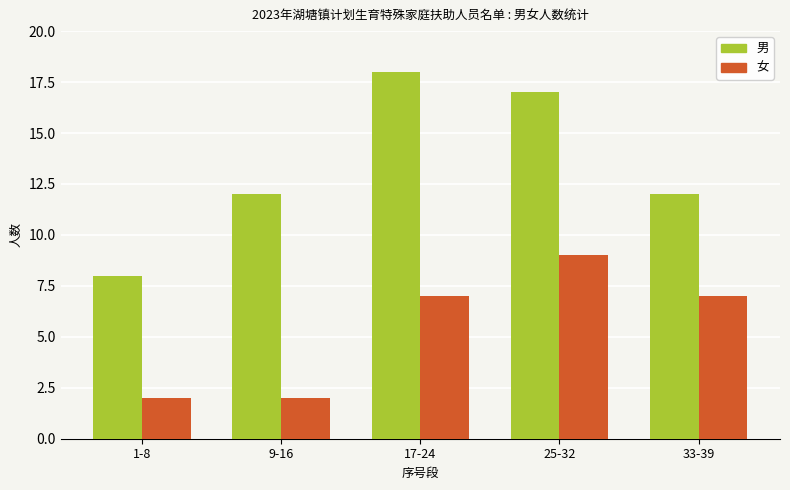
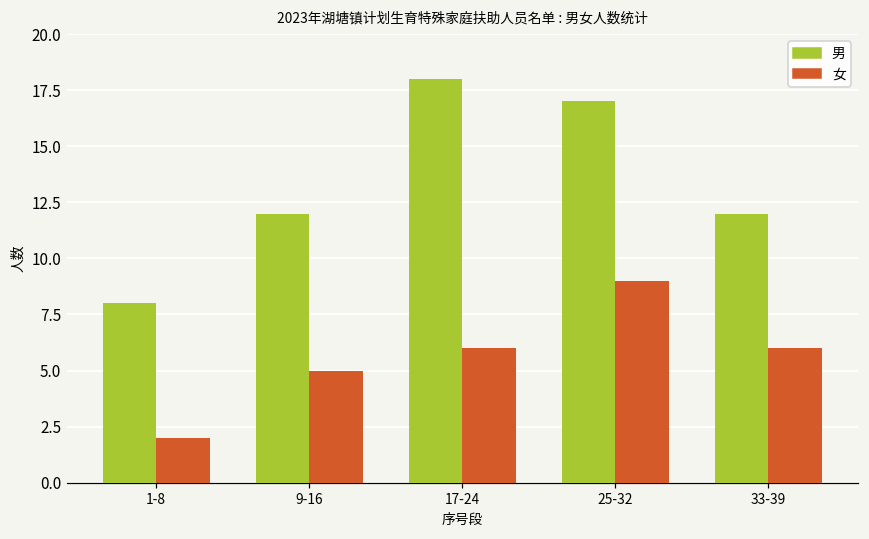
女, 9-16: 2 -> 5
女, 17-24: 7 -> 6
女, 33-39: 7 -> 6
